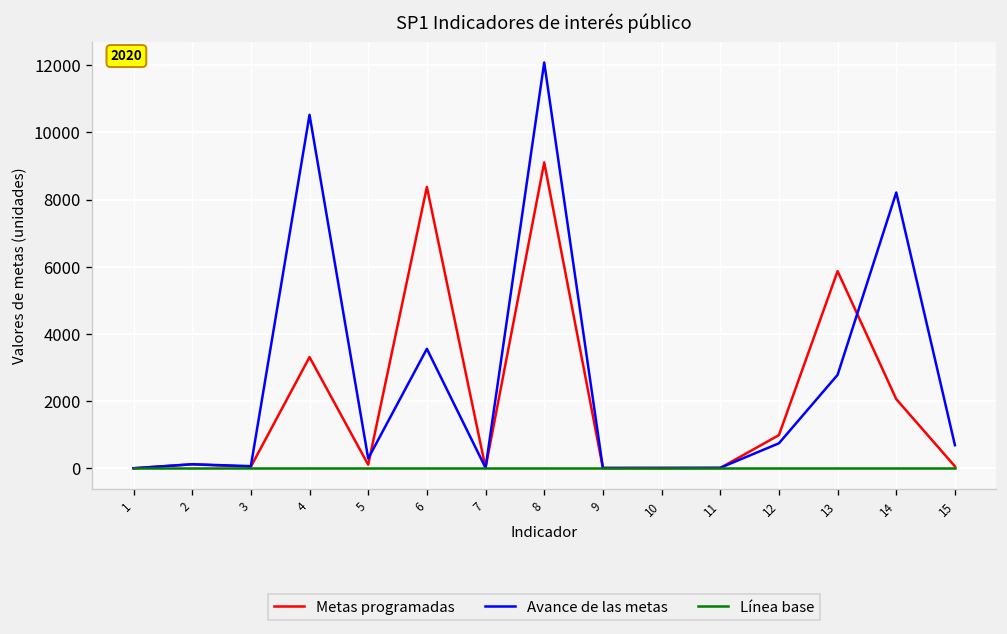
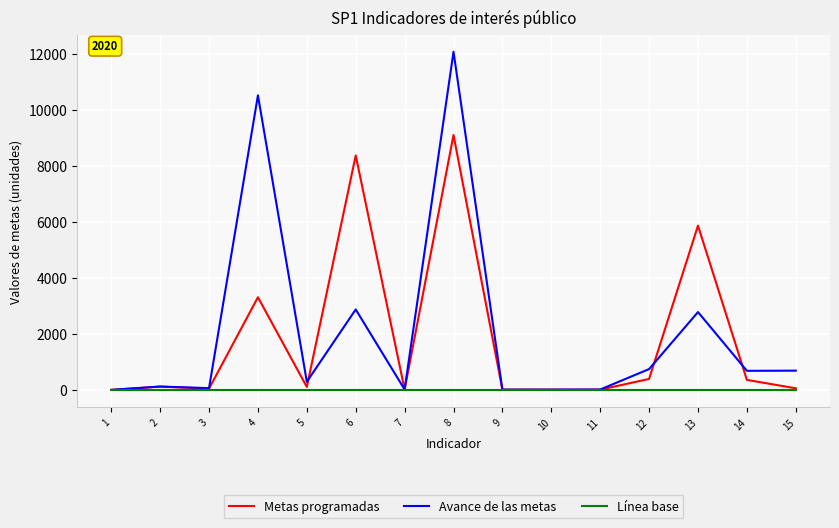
Avance de las metas, 6: 3600 -> 2900
Metas programadas, 12: 1000 -> 400
Metas programadas, 14: 2100 -> 400
Avance de las metas, 14: 8200 -> 700
